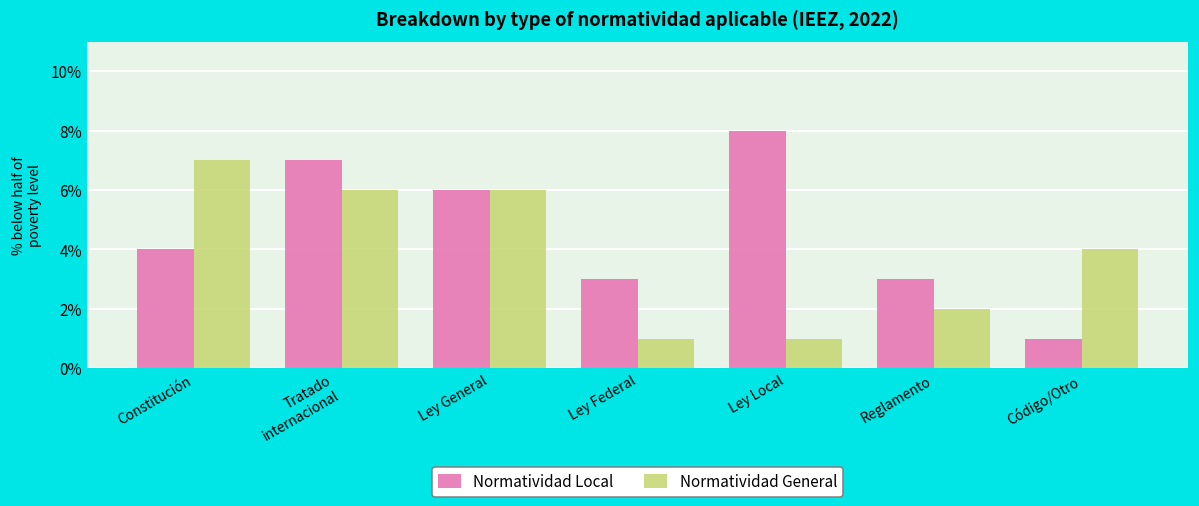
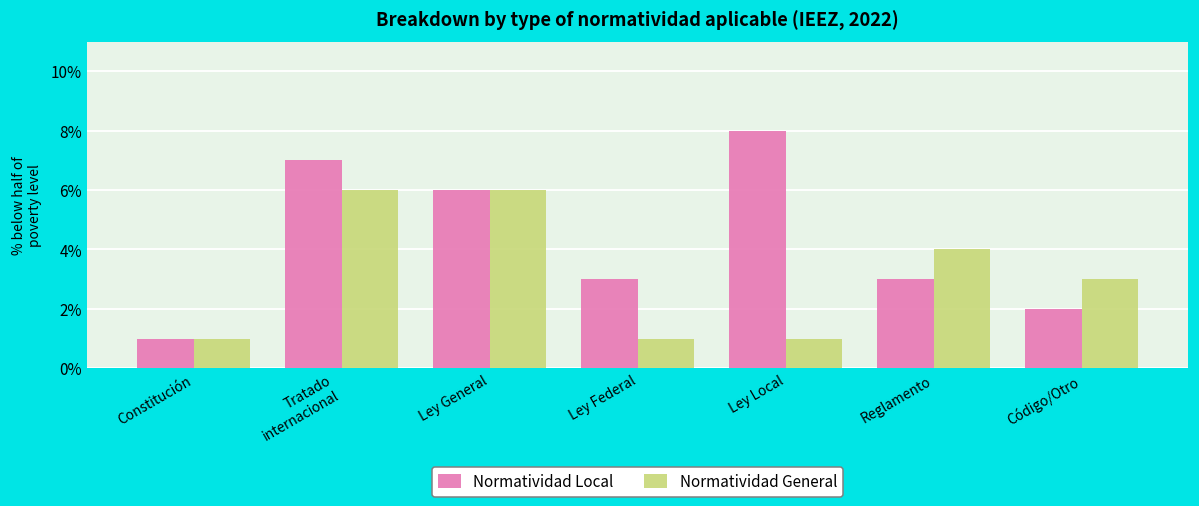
Normatividad Local, Constitución: 4% -> 1%
Normatividad General, Constitución: 7% -> 1%
Normatividad General, Reglamento: 2% -> 4%
Normatividad Local, Código/Otro: 1% -> 2%
Normatividad General, Código/Otro: 4% -> 3%
